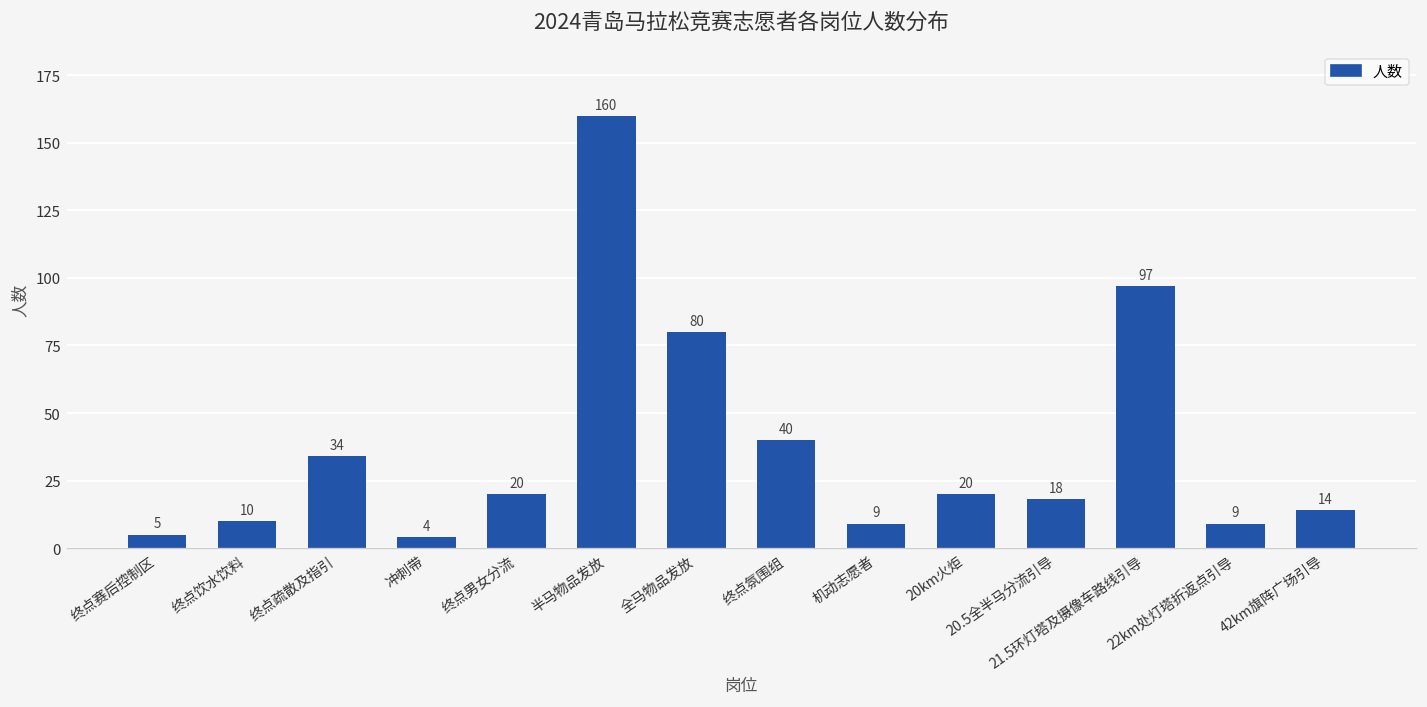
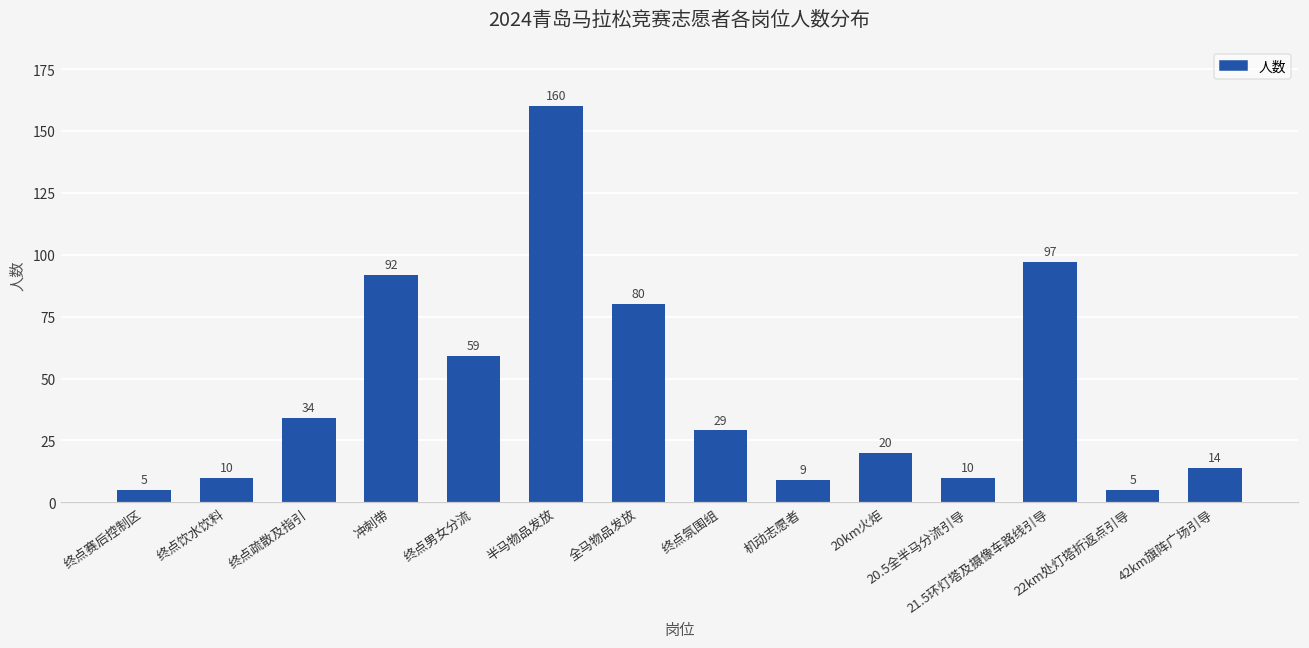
冲刺带: 4 -> 92
终点男女分流: 20 -> 59
终点氛围组: 40 -> 29
20.5全半马分流引导: 18 -> 10
22km处灯塔折返点引导: 9 -> 5
